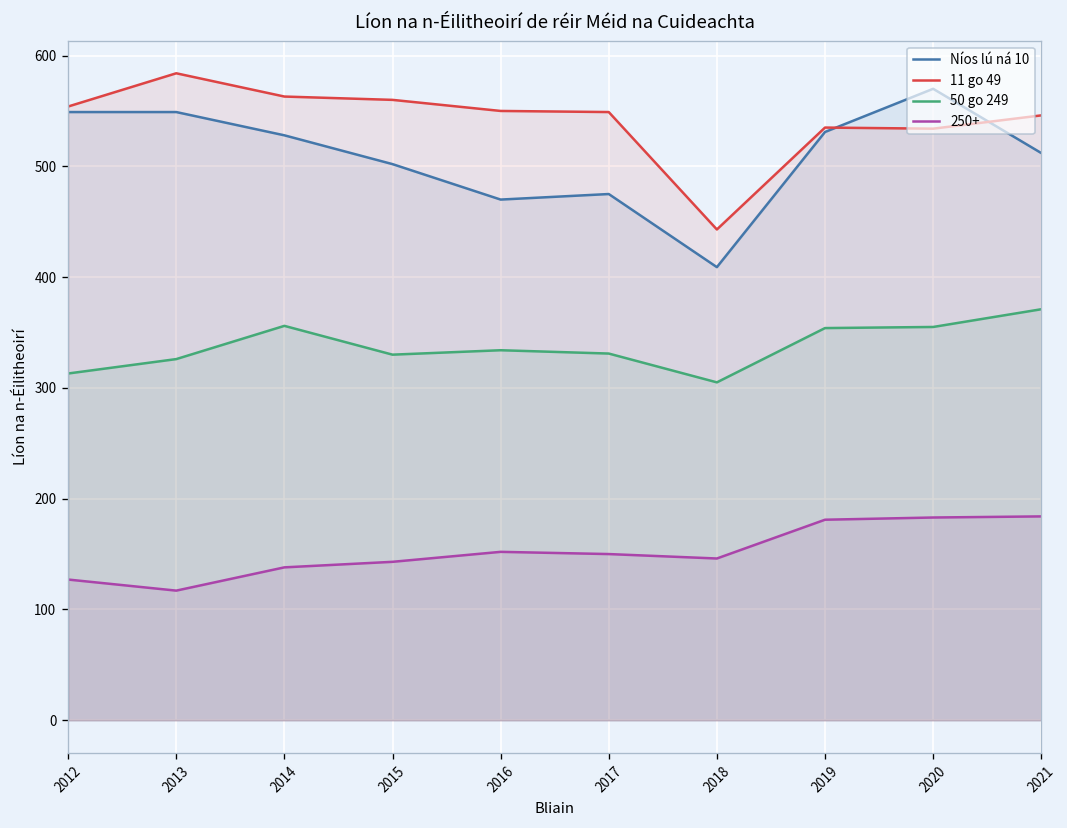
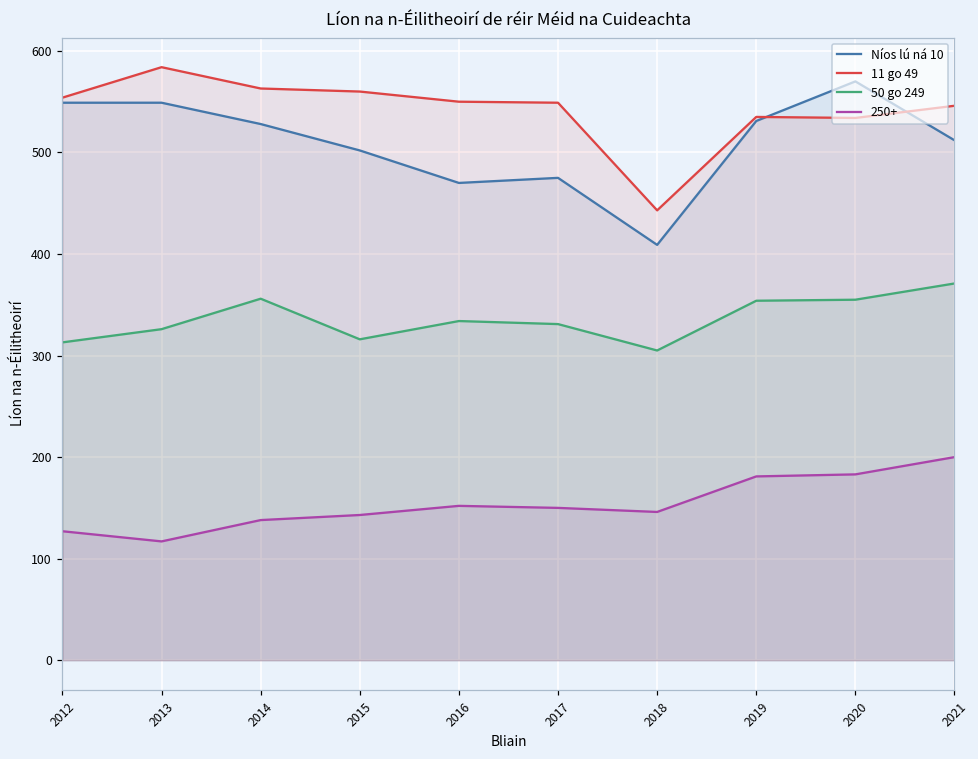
50 go 249, 2015: 330 -> 320
250+, 2021: 180 -> 200
